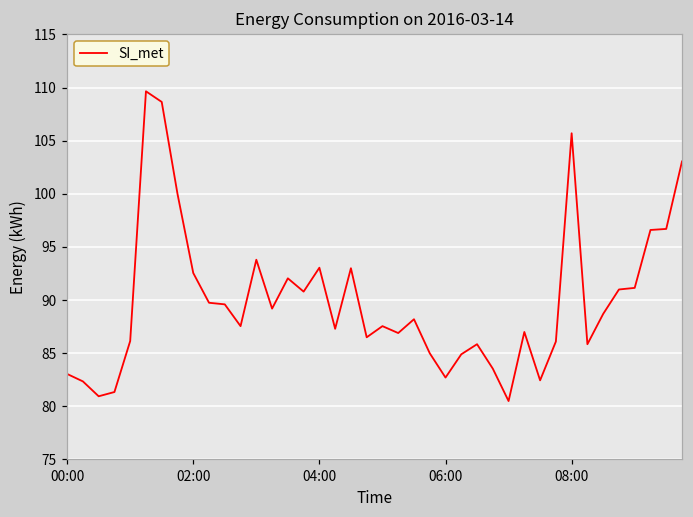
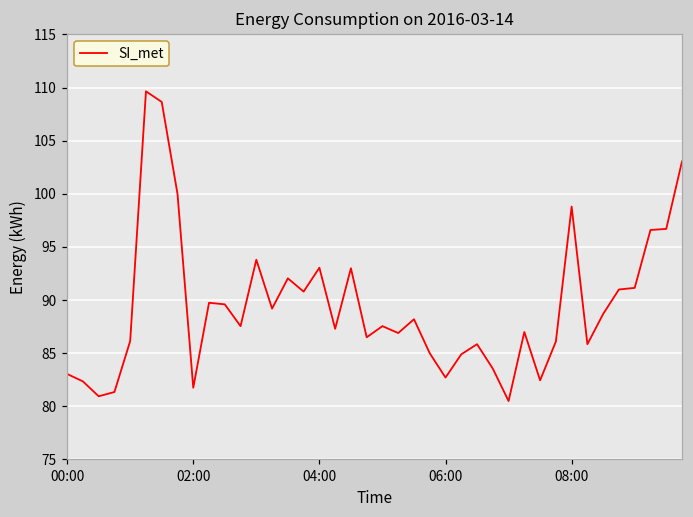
02:00: 93 -> 82
08:00: 106 -> 99
